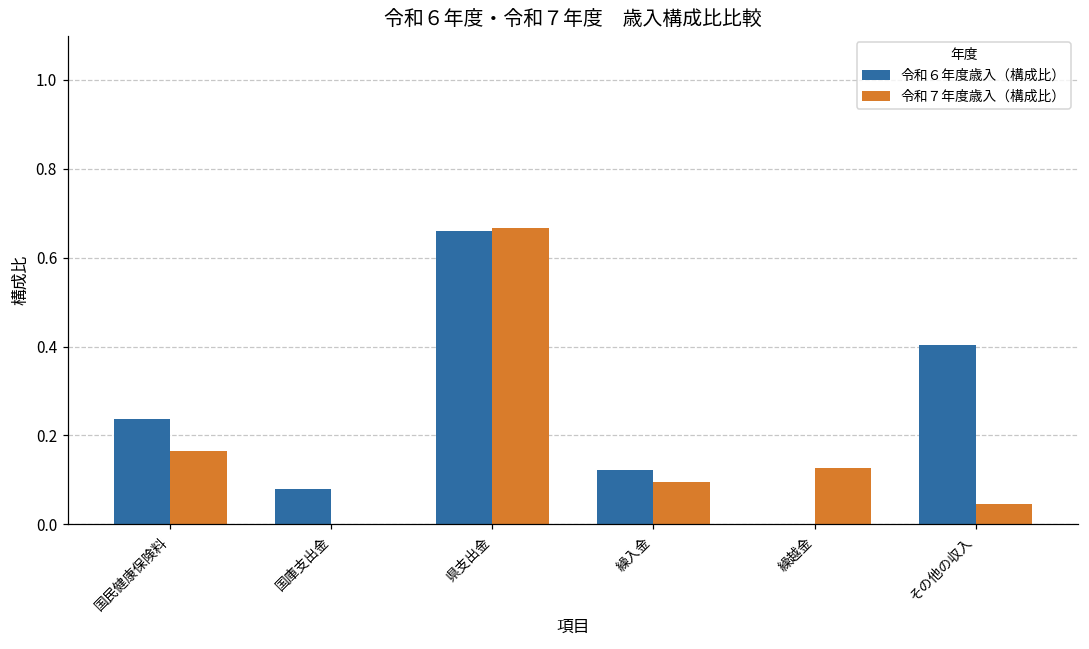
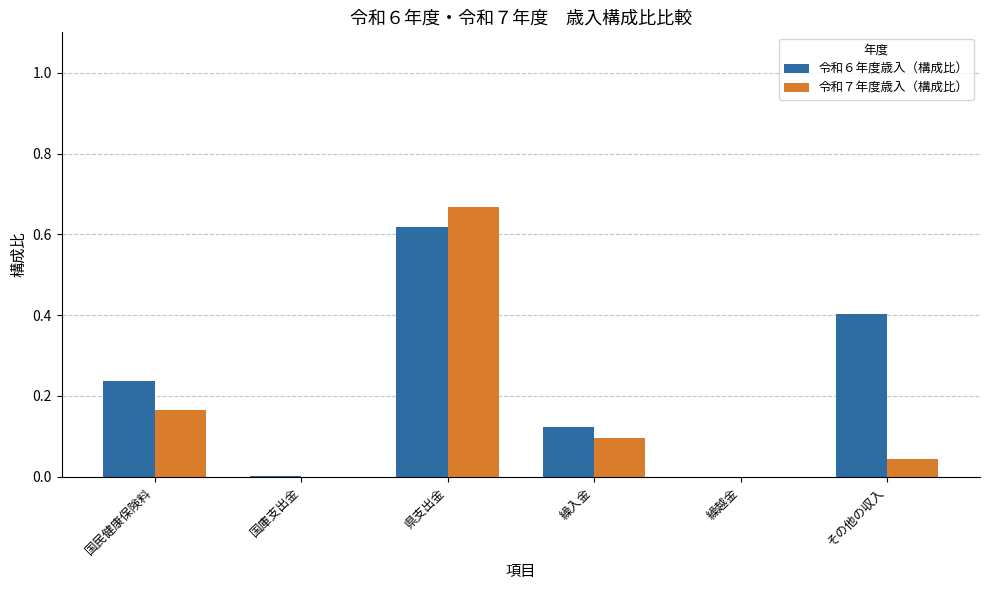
令和６年度歳入（構成比）, 国庫支出金: 0.08 -> 0.00
令和６年度歳入（構成比）, 県支出金: 0.66 -> 0.62
令和７年度歳入（構成比）, 繰越金: 0.13 -> 0.00
